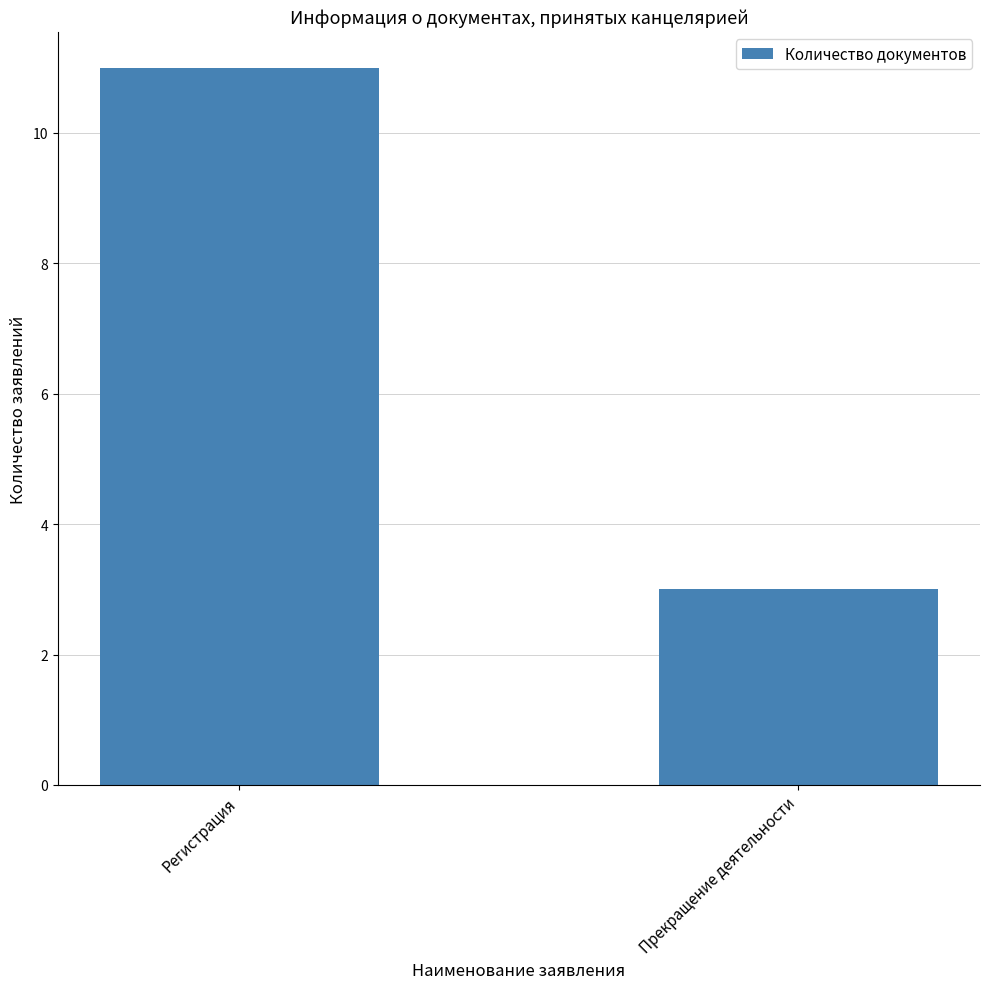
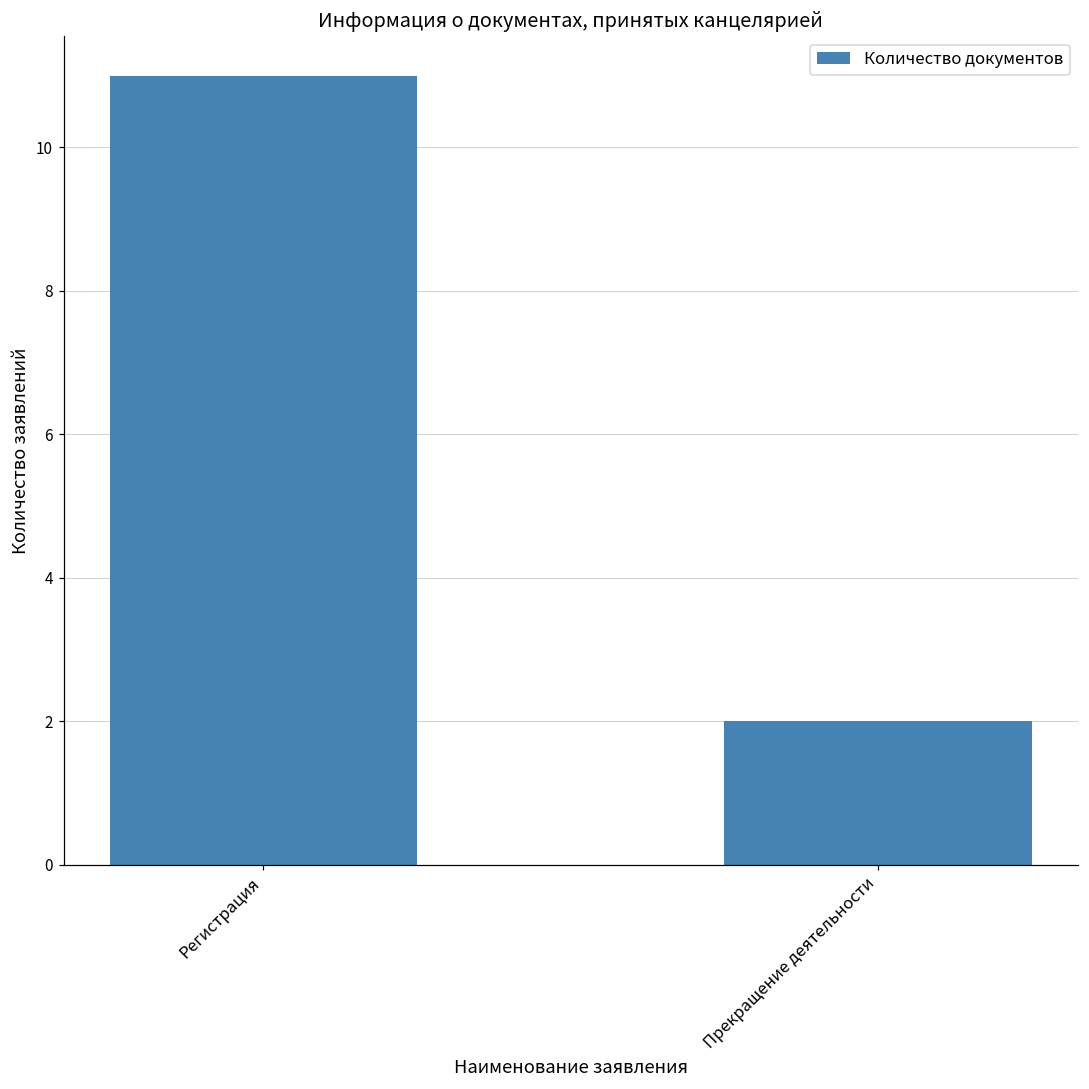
Прекращение деятельности: 3 -> 2
